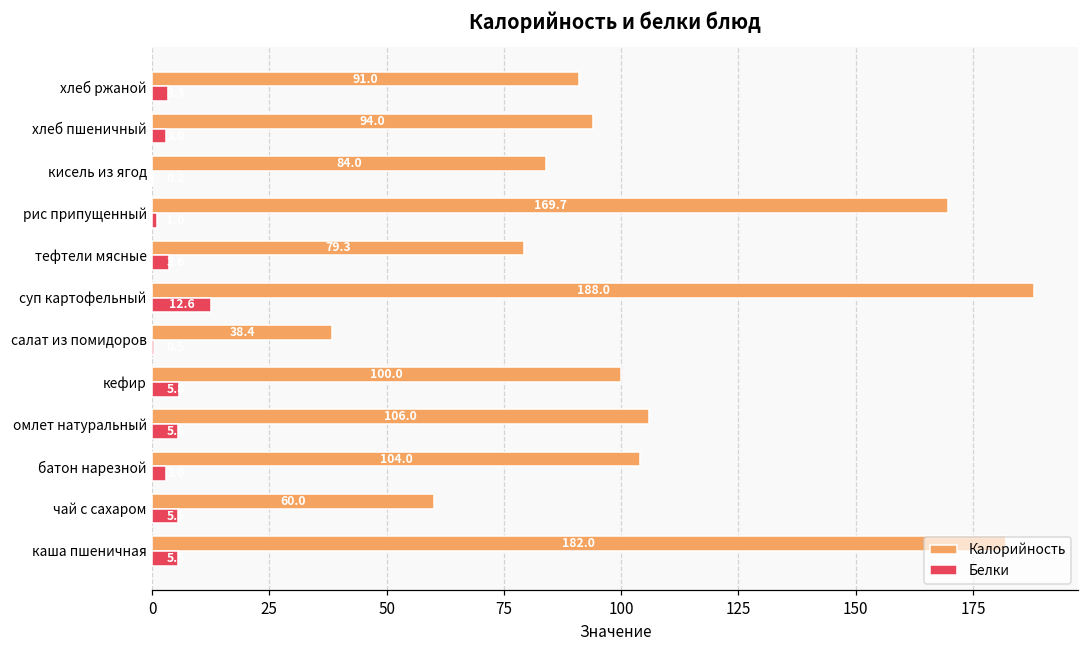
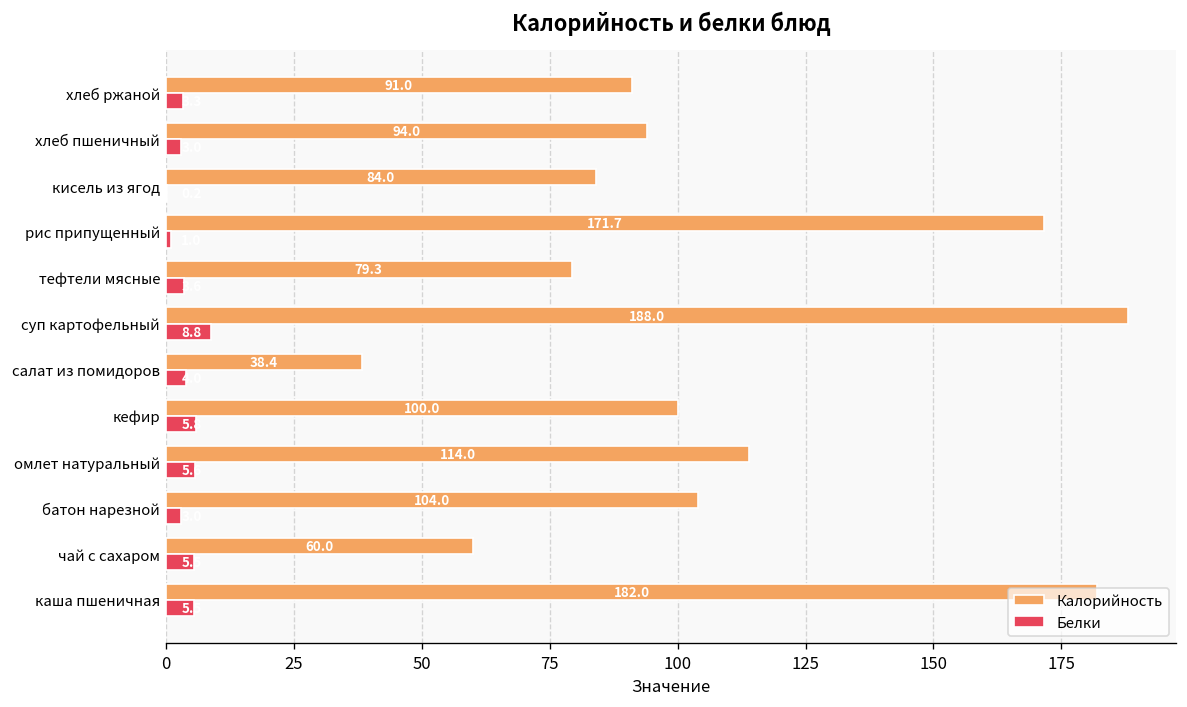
Калорийность, рис припущенный: 169.7 -> 171.7
Белки, суп картофельный: 12.6 -> 8.8
Белки, салат из помидоров: 1 -> 4
Калорийность, омлет натуральный: 106.0 -> 114.0
